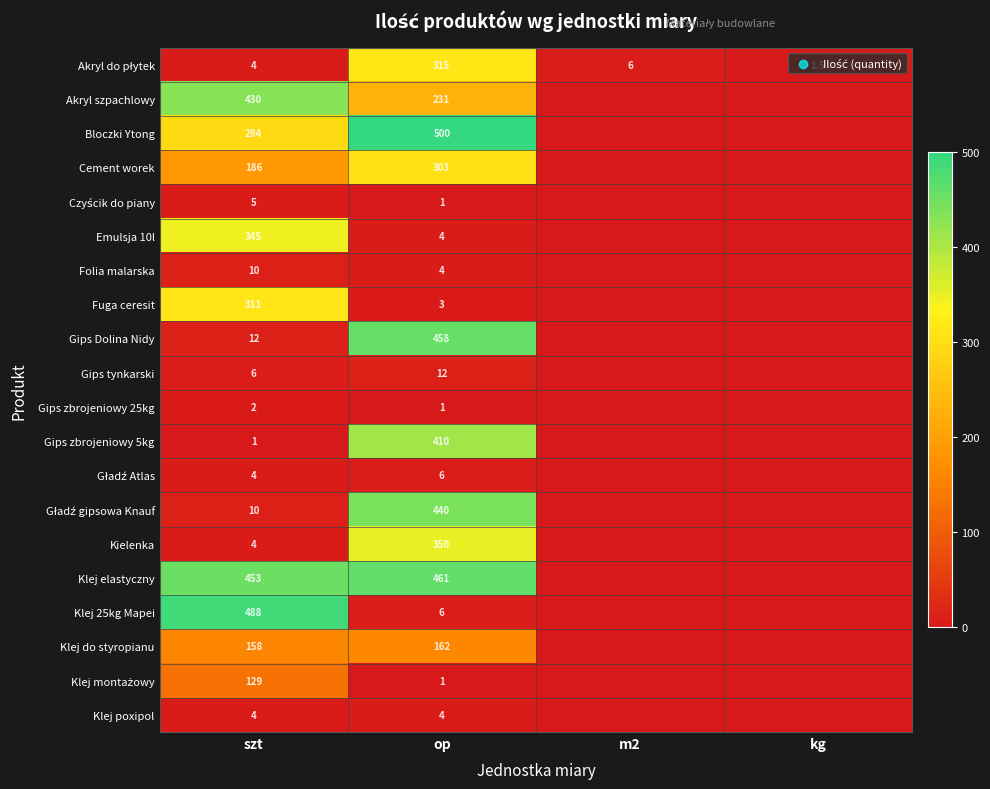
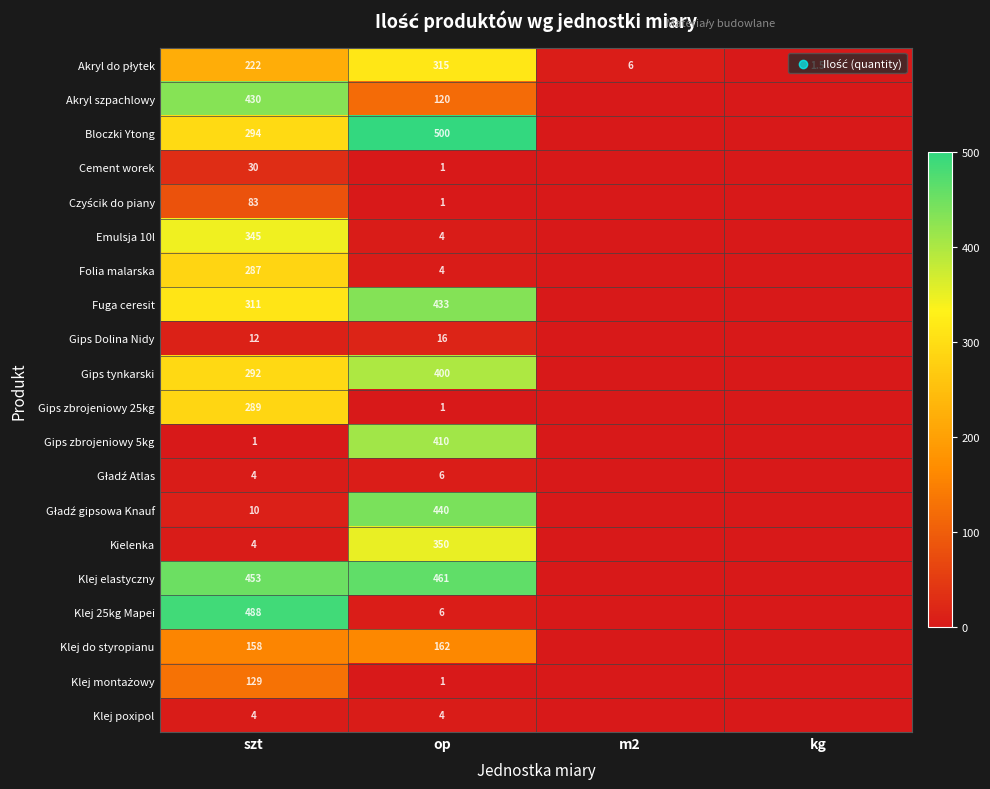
Akryl do płytek, szt: 4 -> 222
Akryl szpachlowy, op: 231 -> 120
Cement worek, szt: 186 -> 30
Cement worek, op: 303 -> 1
Czyścik do piany, szt: 5 -> 83
Folia malarska, szt: 10 -> 287
Fuga ceresit, op: 3 -> 433
Gips Dolina Nidy, op: 458 -> 16
Gips tynkarski, szt: 6 -> 292
Gips tynkarski, op: 12 -> 400
Gips zbrojeniowy 25kg, szt: 2 -> 289
